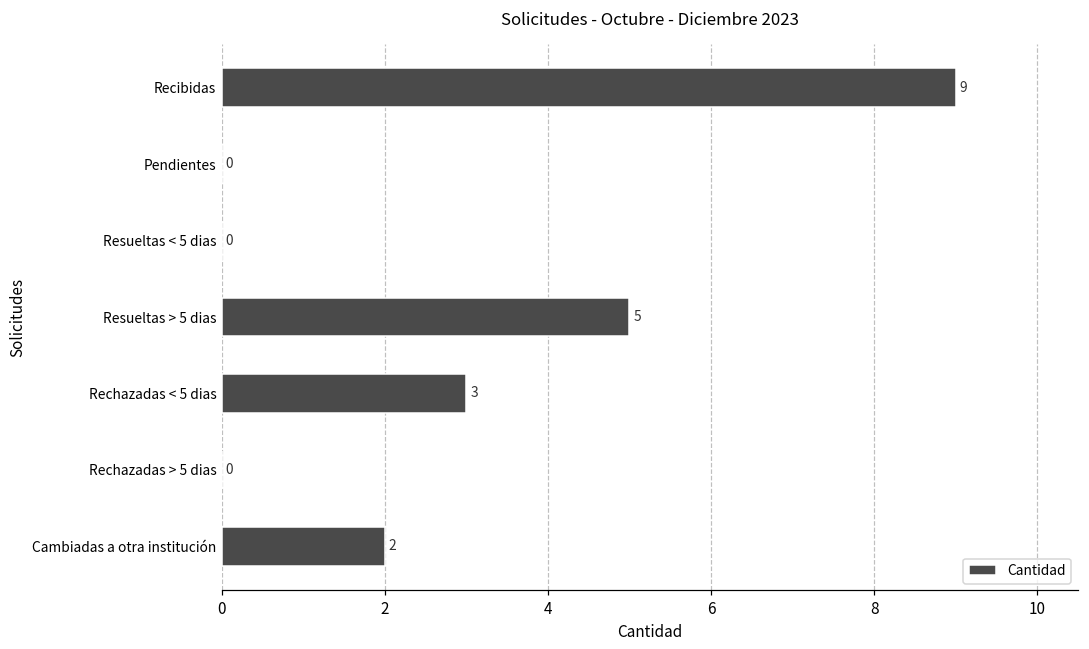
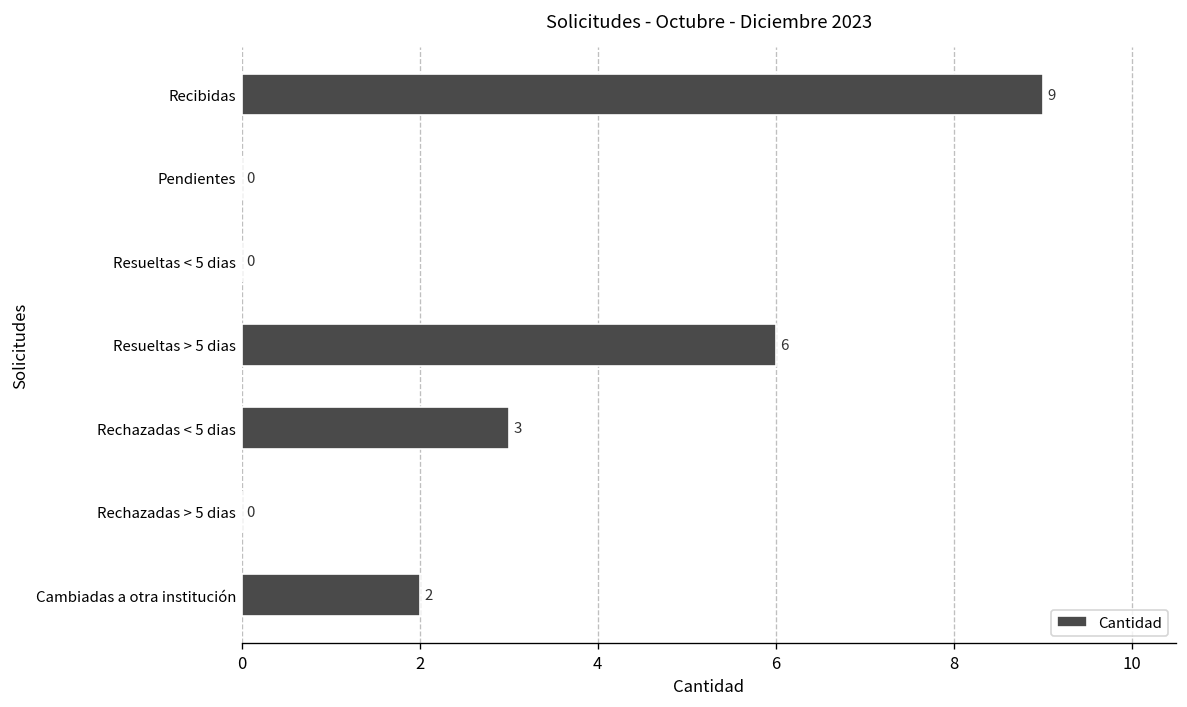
Resueltas > 5 dias: 5 -> 6
